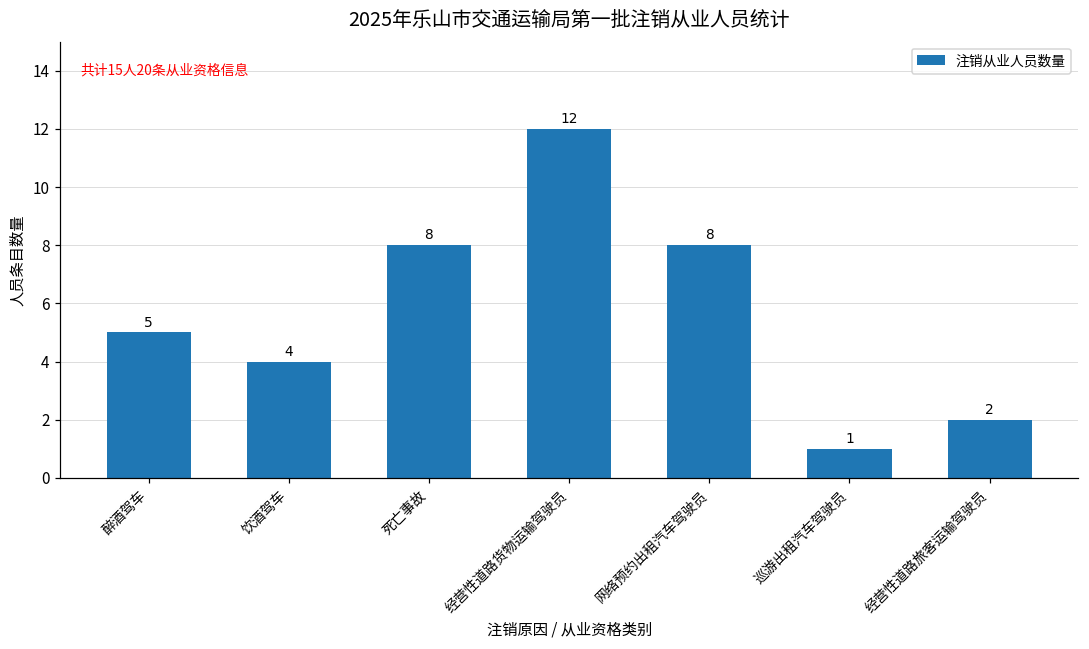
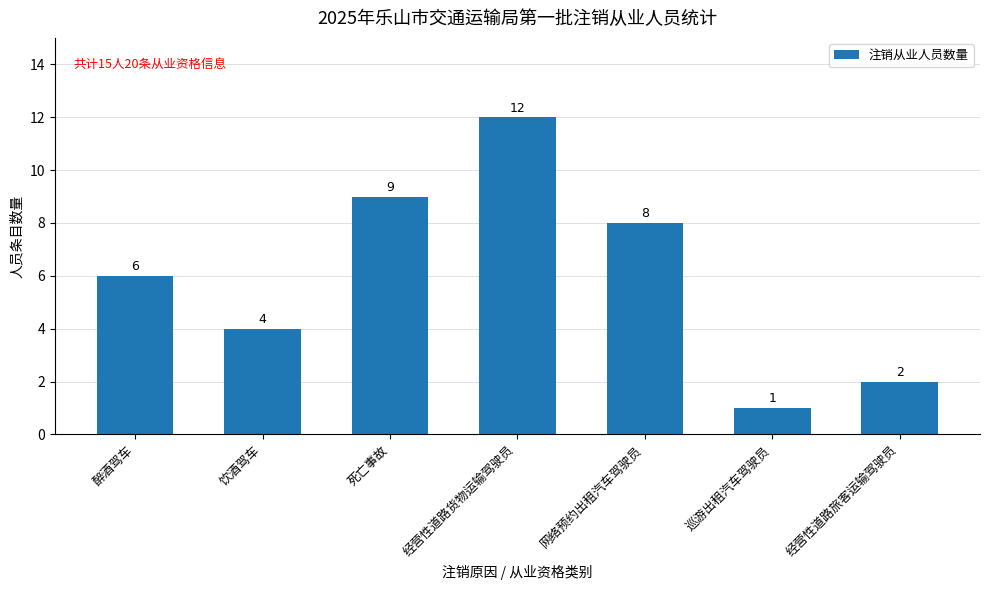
醉酒驾车: 5 -> 6
死亡事故: 8 -> 9
